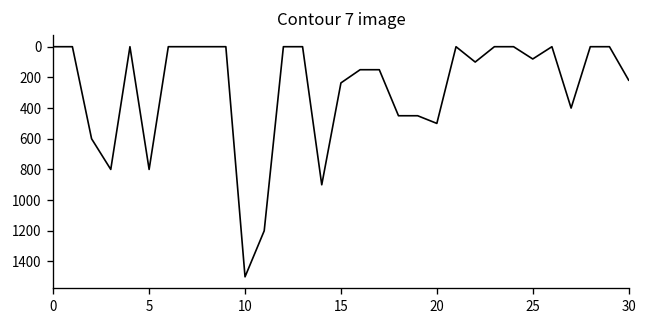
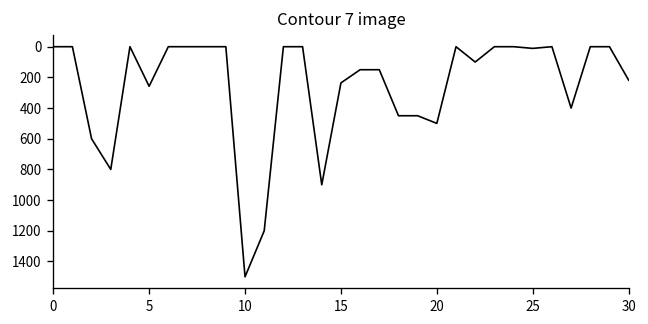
5: 800 -> 260
25: 80 -> 10
